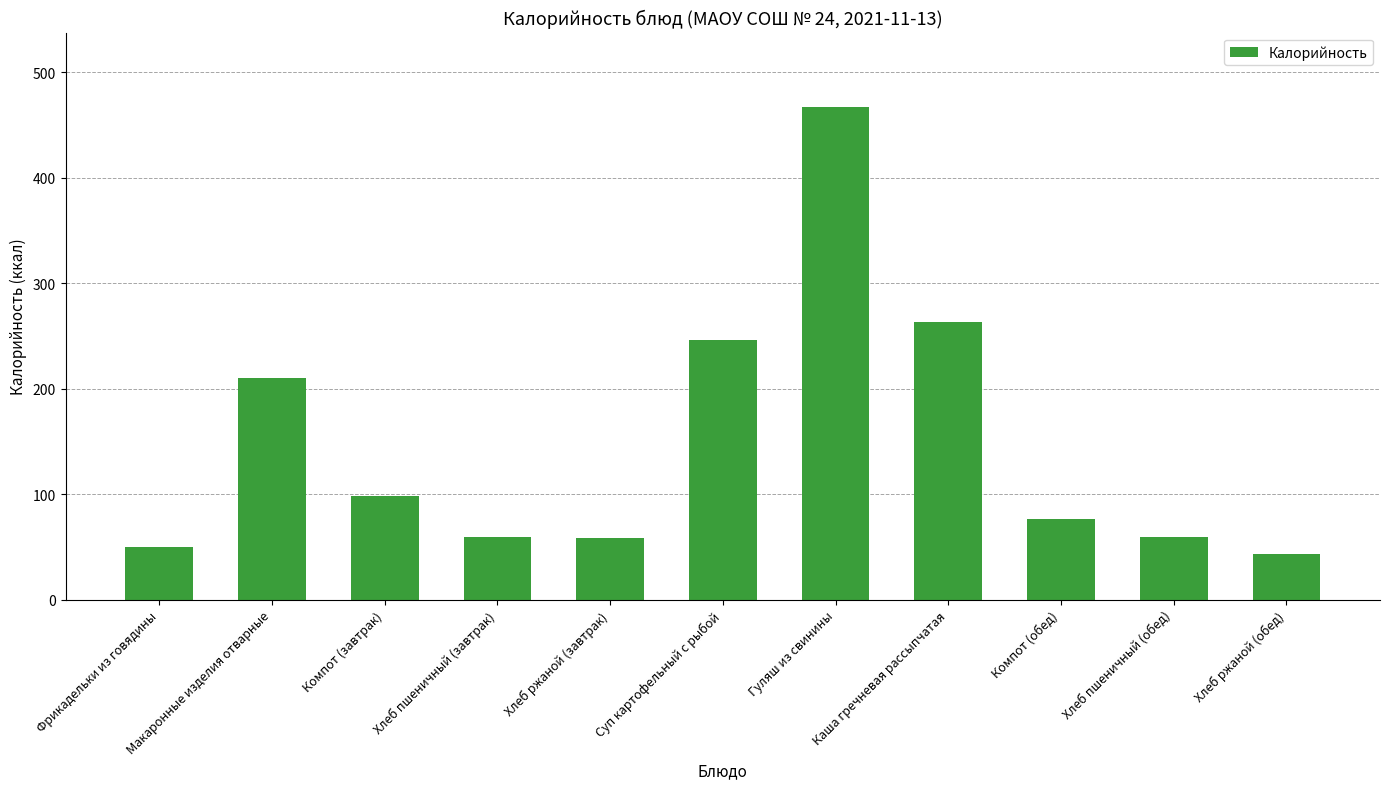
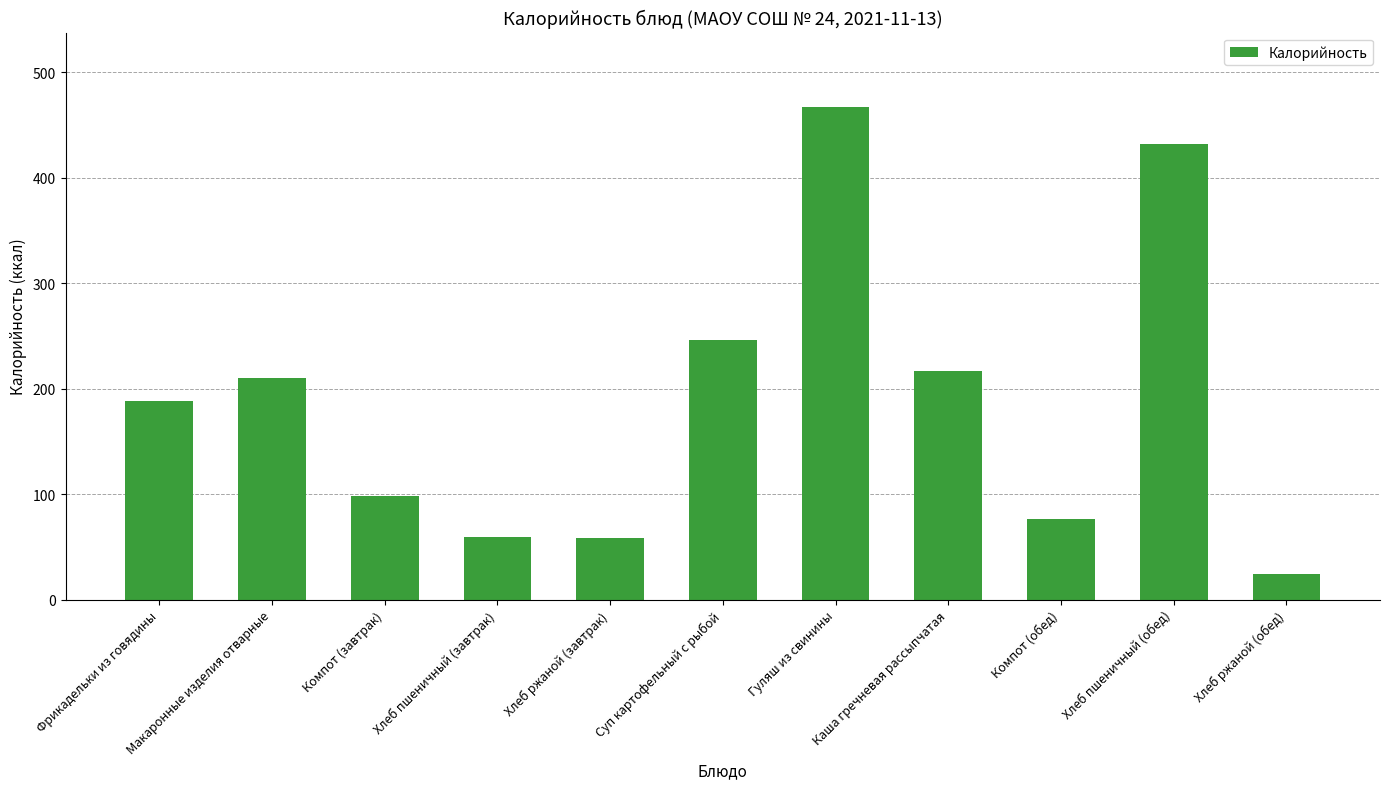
Фрикадельки из говядины: 50 -> 188
Каша гречневая рассыпчатая: 263 -> 217
Хлеб пшеничный (обед): 59 -> 432
Хлеб ржаной (обед): 43 -> 24
